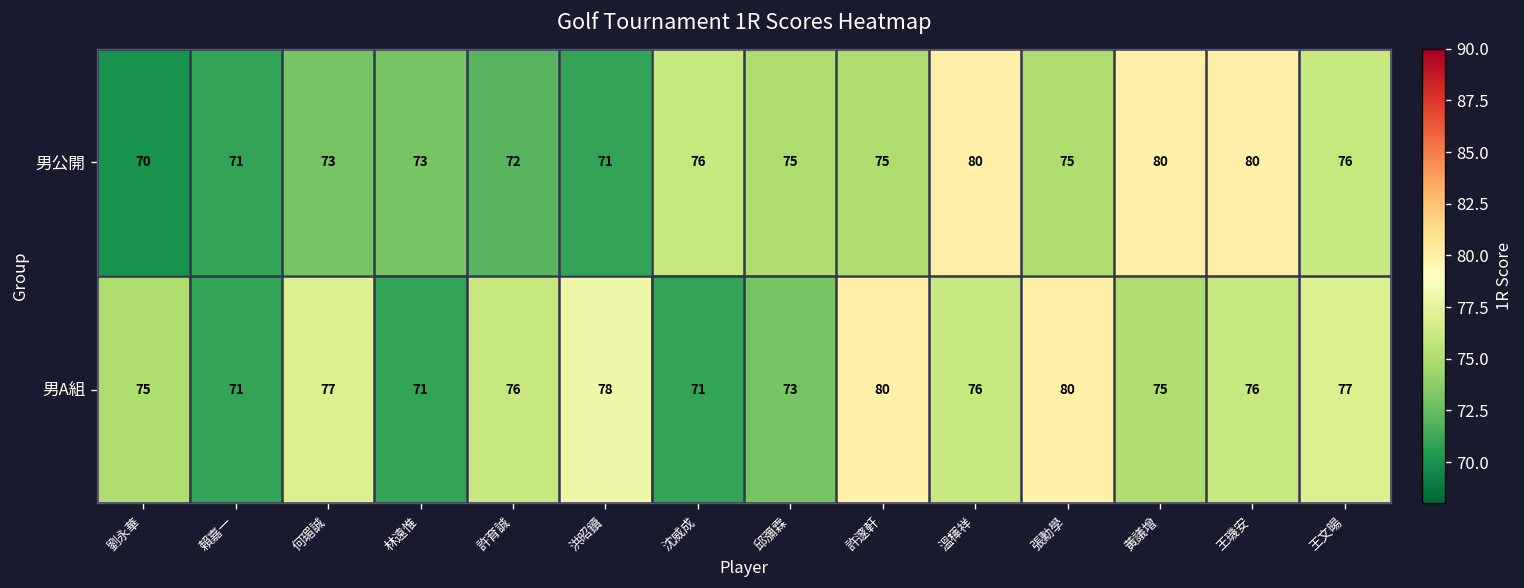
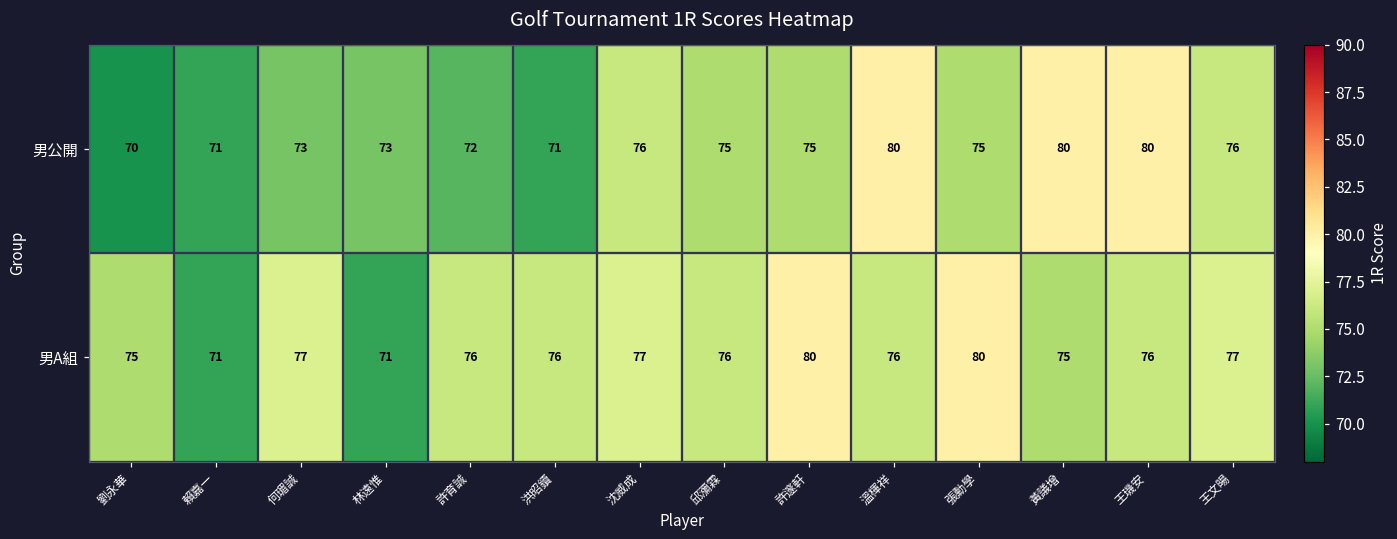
男A組, 洪昭鑟: 78 -> 76
男A組, 沈威成: 71 -> 77
男A組, 邱瀰霖: 73 -> 76
